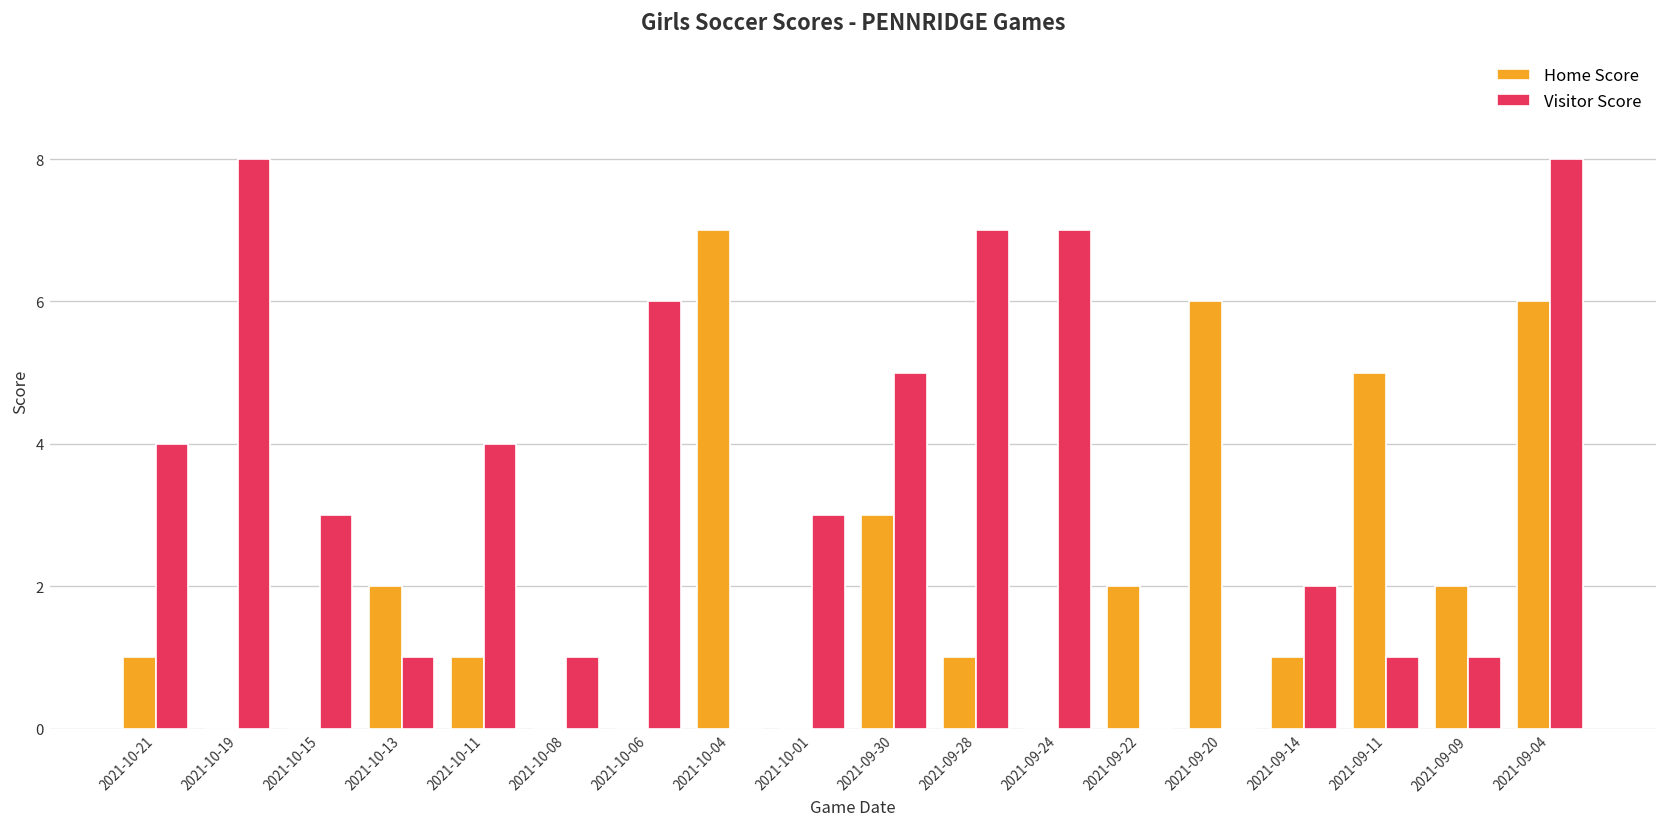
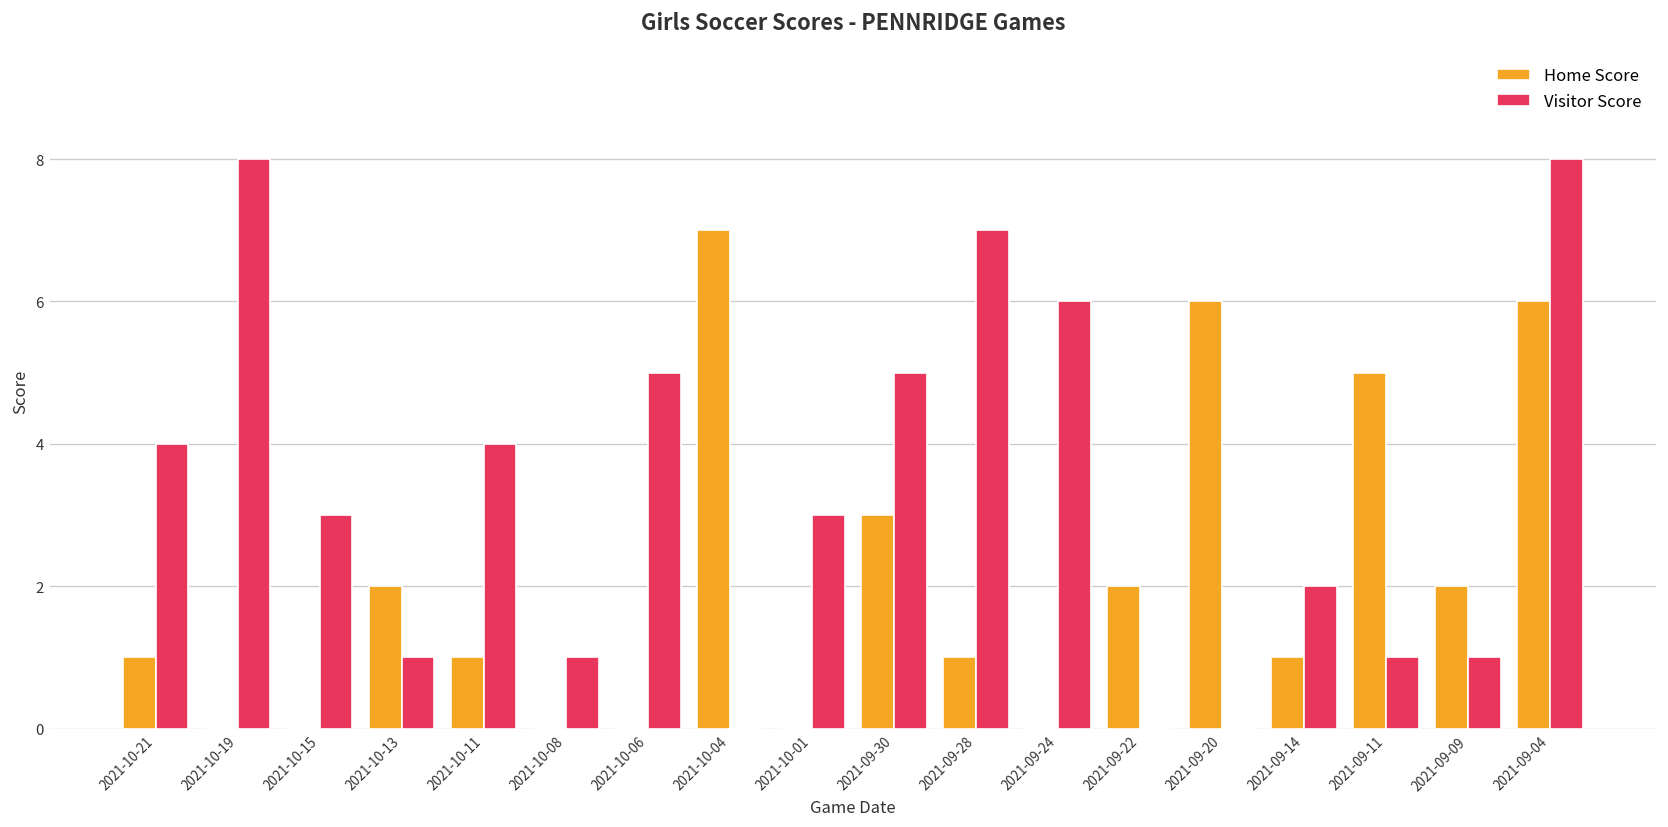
Visitor Score, 2021-10-06: 6 -> 5
Visitor Score, 2021-09-24: 7 -> 6
